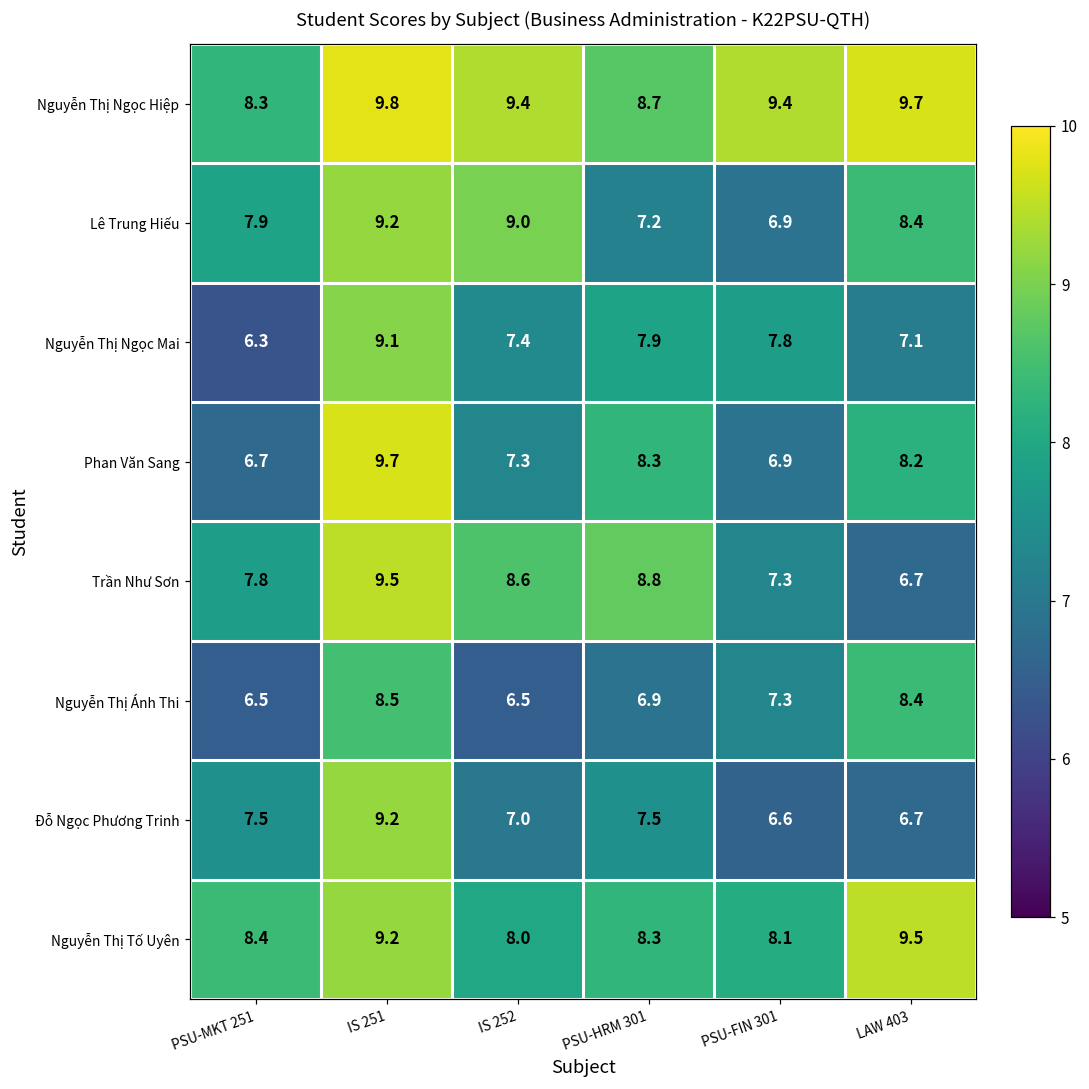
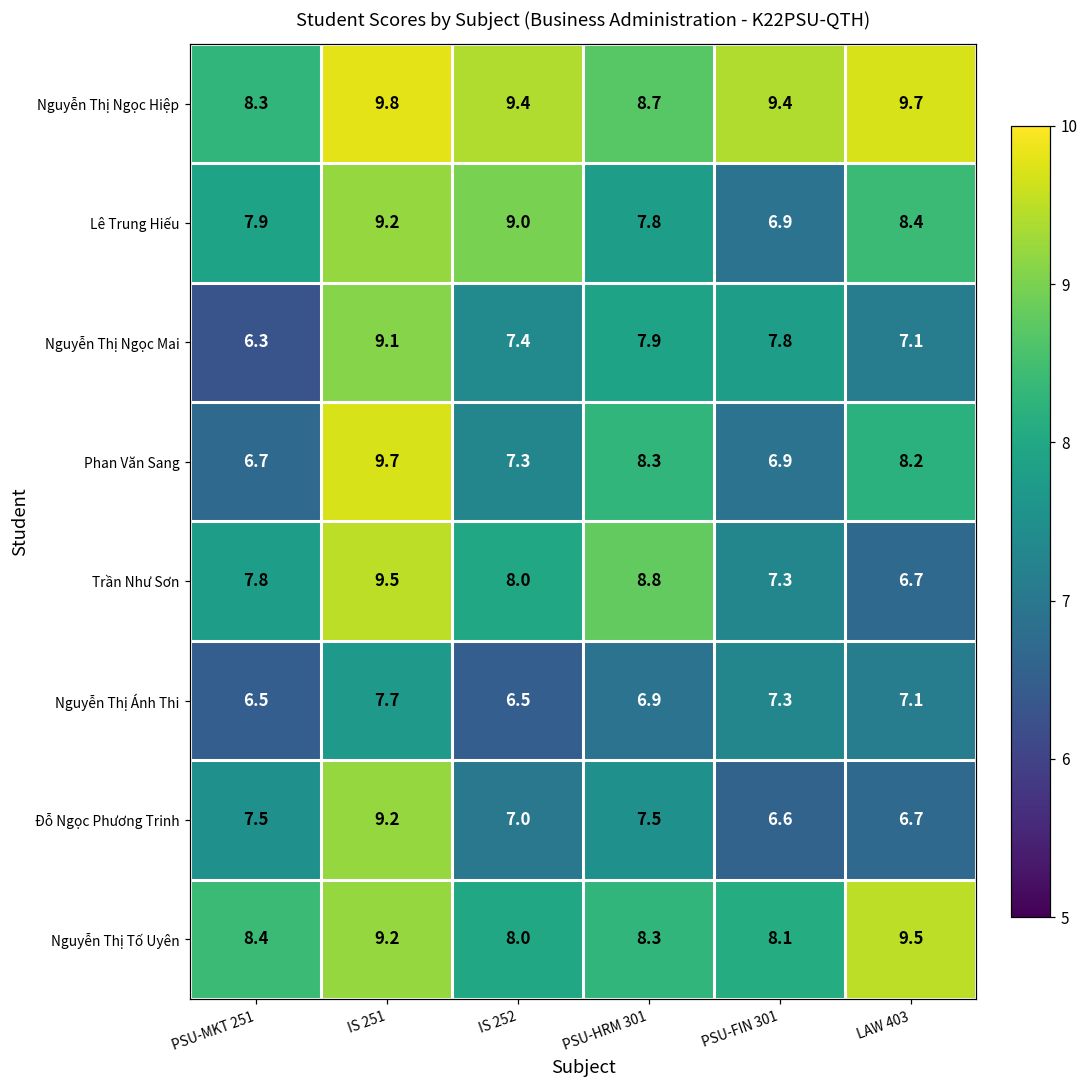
Lê Trung Hiếu, PSU-HRM 301: 7.2 -> 7.8
Trần Như Sơn, IS 252: 8.6 -> 8.0
Nguyễn Thị Ánh Thi, IS 251: 8.5 -> 7.7
Nguyễn Thị Ánh Thi, LAW 403: 8.4 -> 7.1
